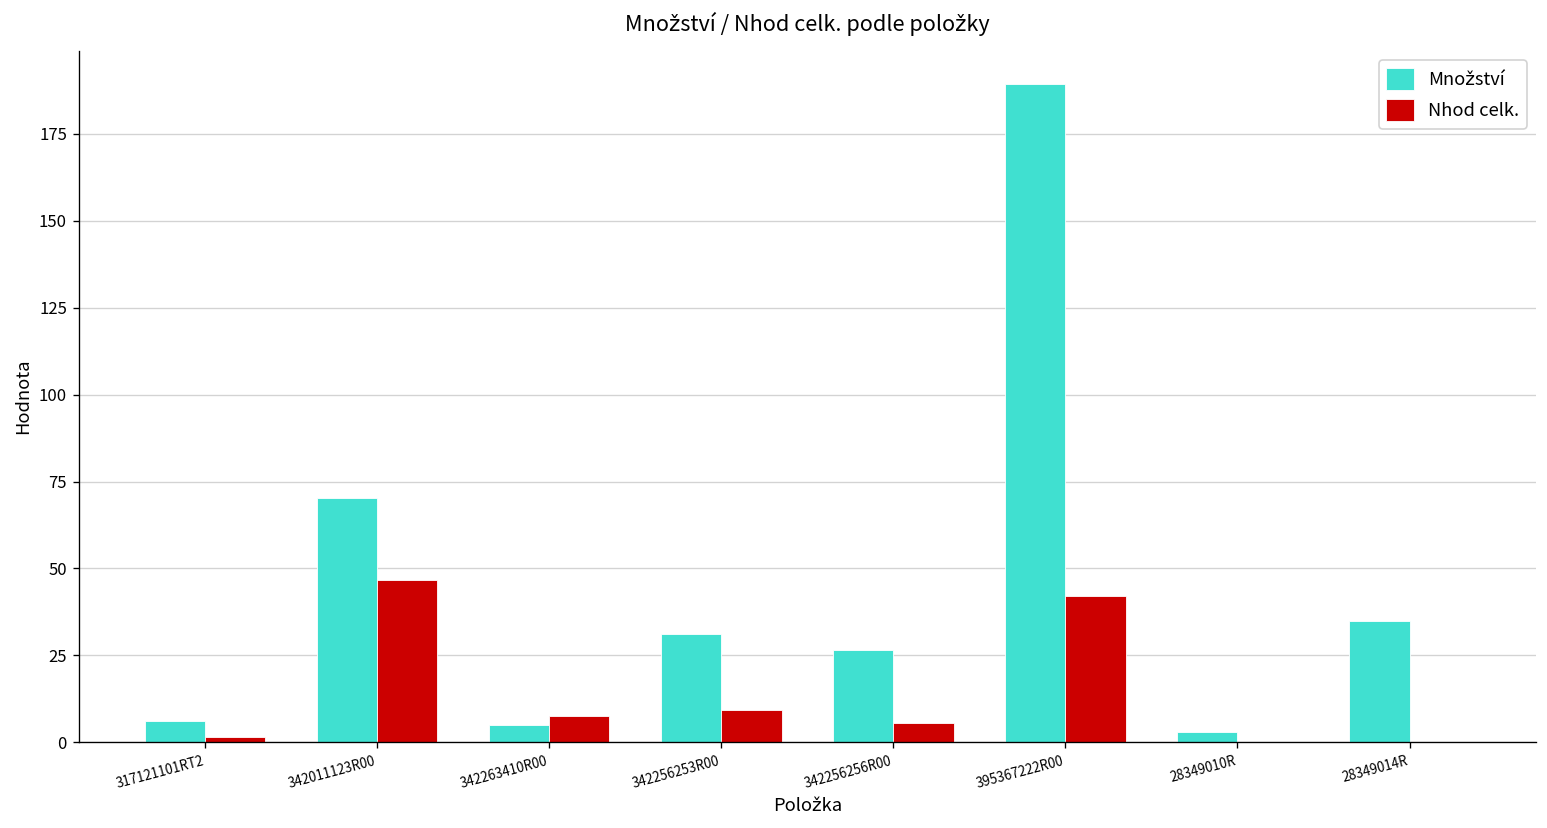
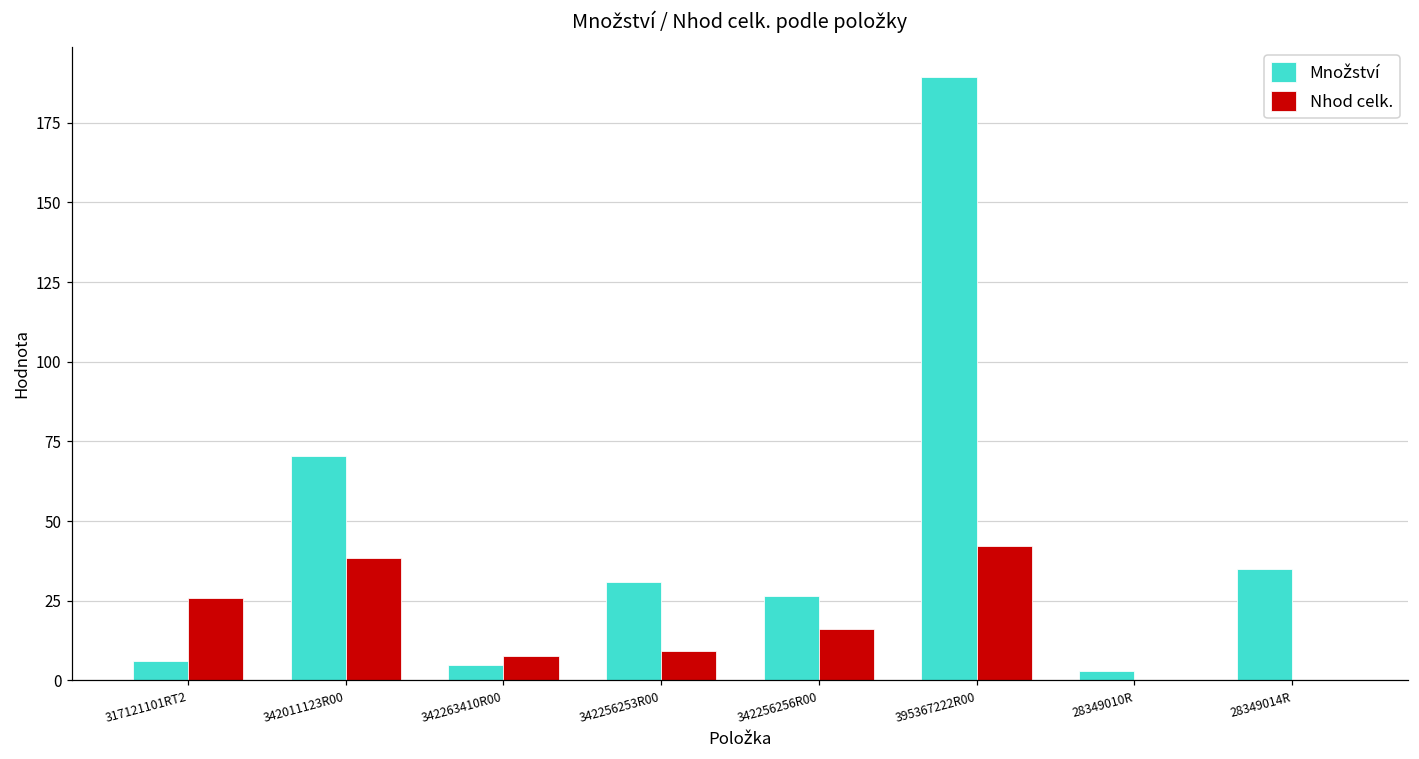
Nhod celk., 317121101RT2: 1 -> 26
Nhod celk., 342011123R00: 47 -> 39
Nhod celk., 342256256R00: 6 -> 16
